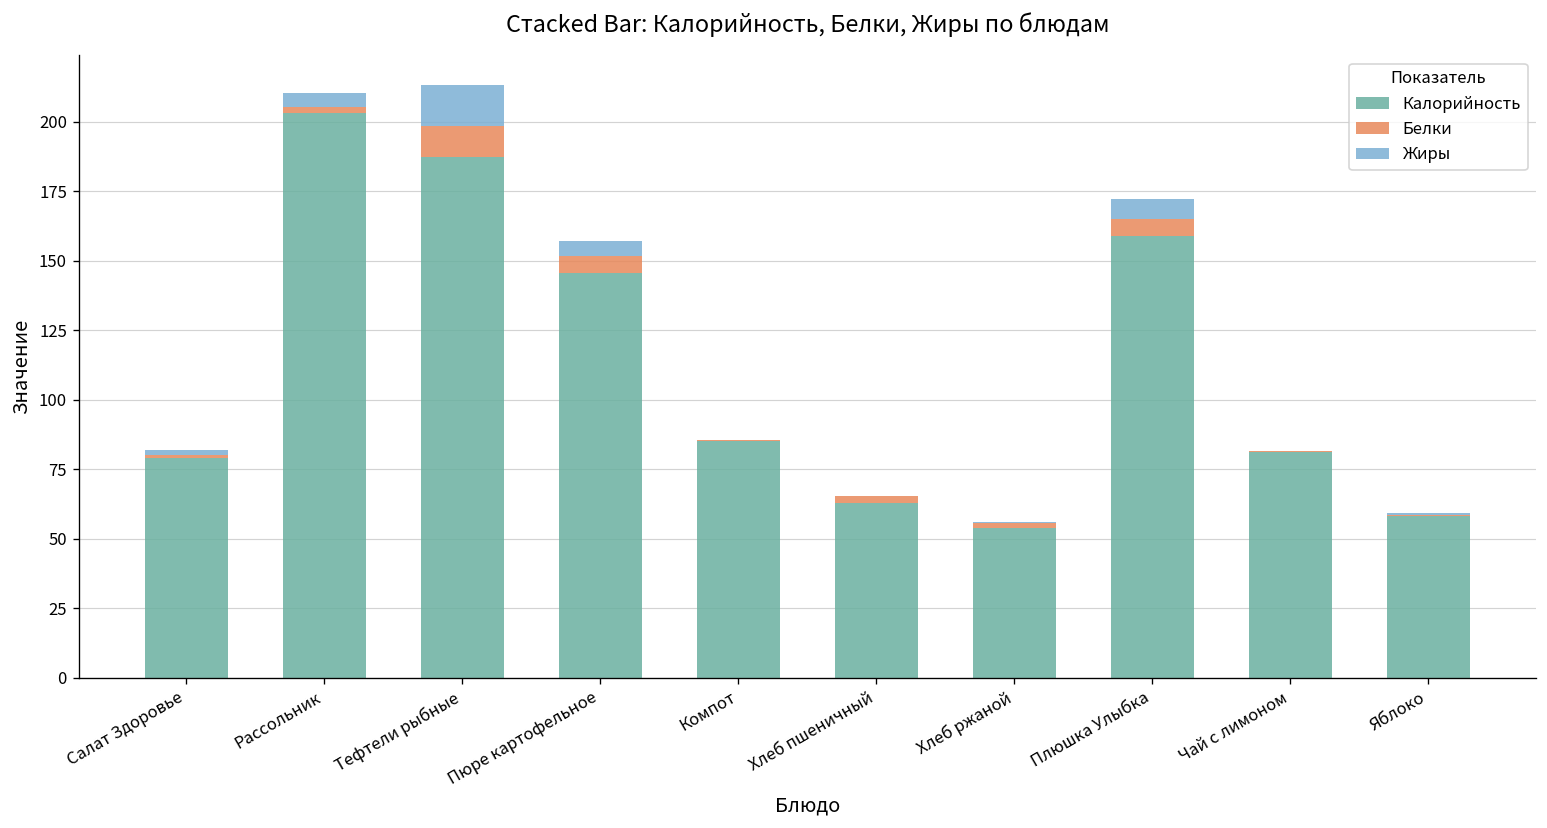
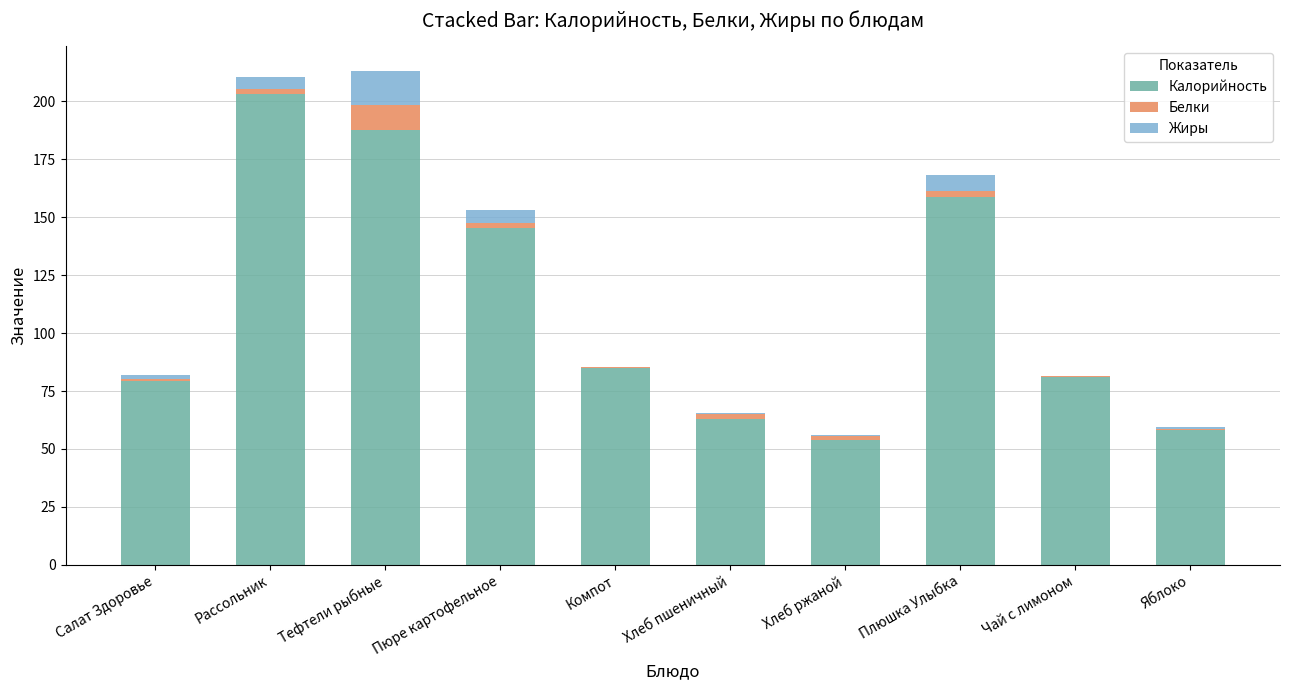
Белки, Пюре картофельное: 6 -> 2
Белки, Плюшка Улыбка: 6 -> 3
